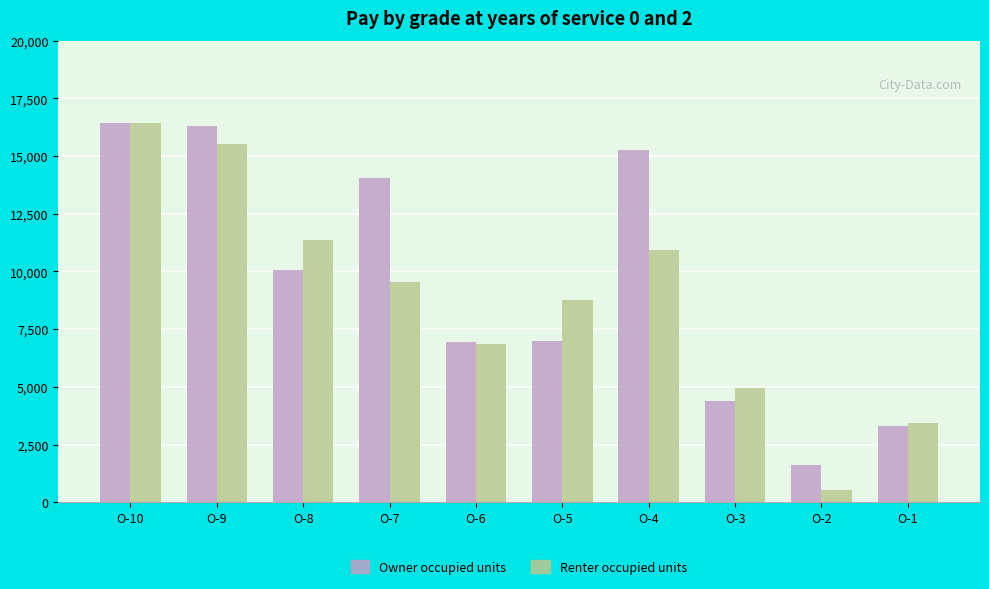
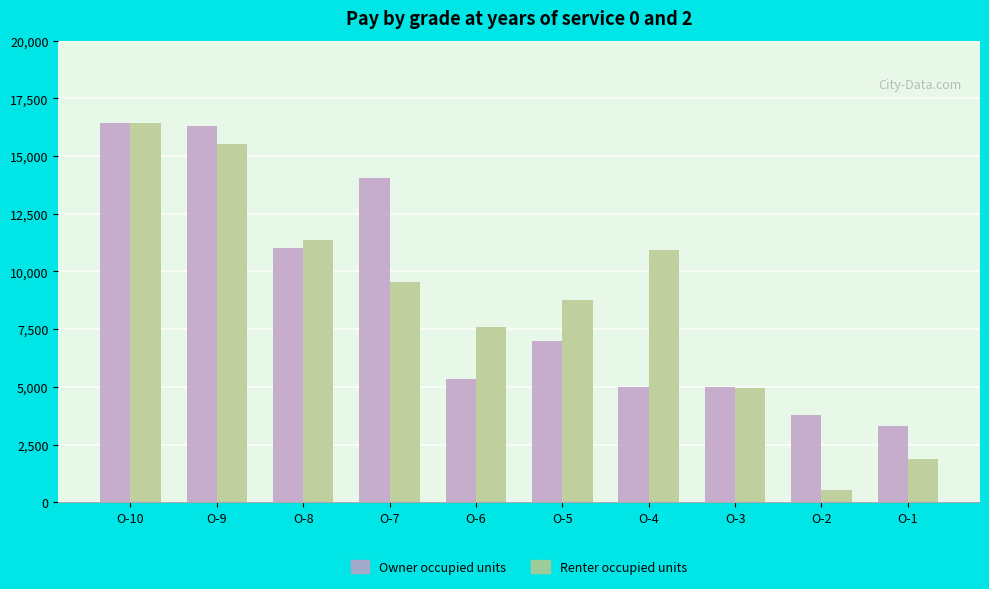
Owner occupied units, O-8: 10,000 -> 11,000
Owner occupied units, O-6: 6,900 -> 5,300
Renter occupied units, O-6: 6,900 -> 7,600
Owner occupied units, O-4: 15,300 -> 5,000
Owner occupied units, O-3: 4,400 -> 5,000
Owner occupied units, O-2: 1,600 -> 3,800
Renter occupied units, O-1: 3,400 -> 1,900
